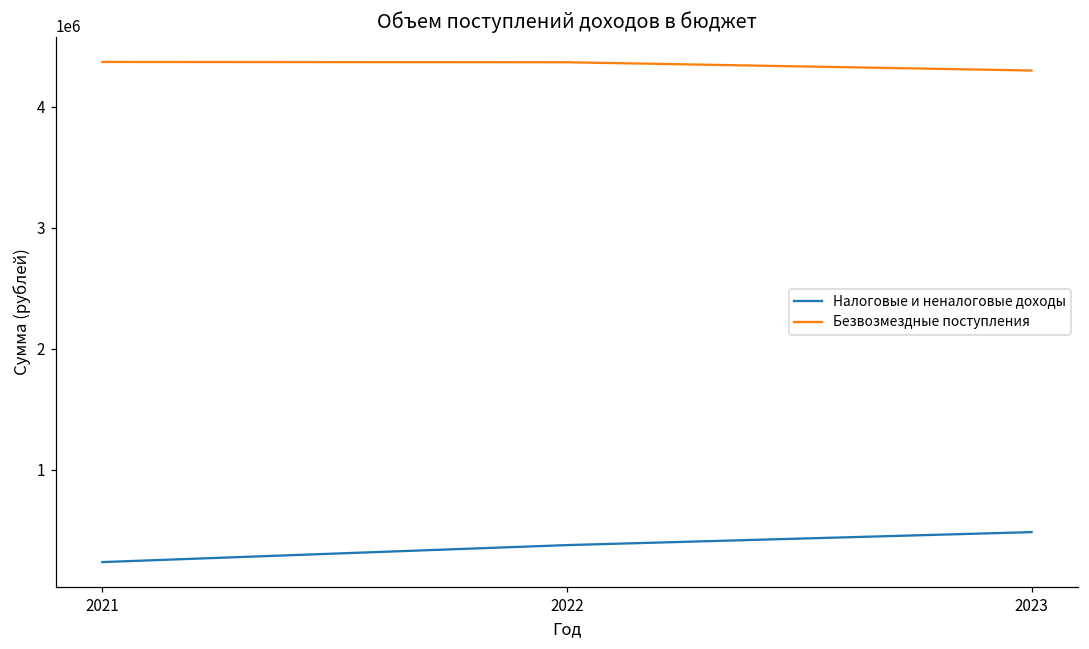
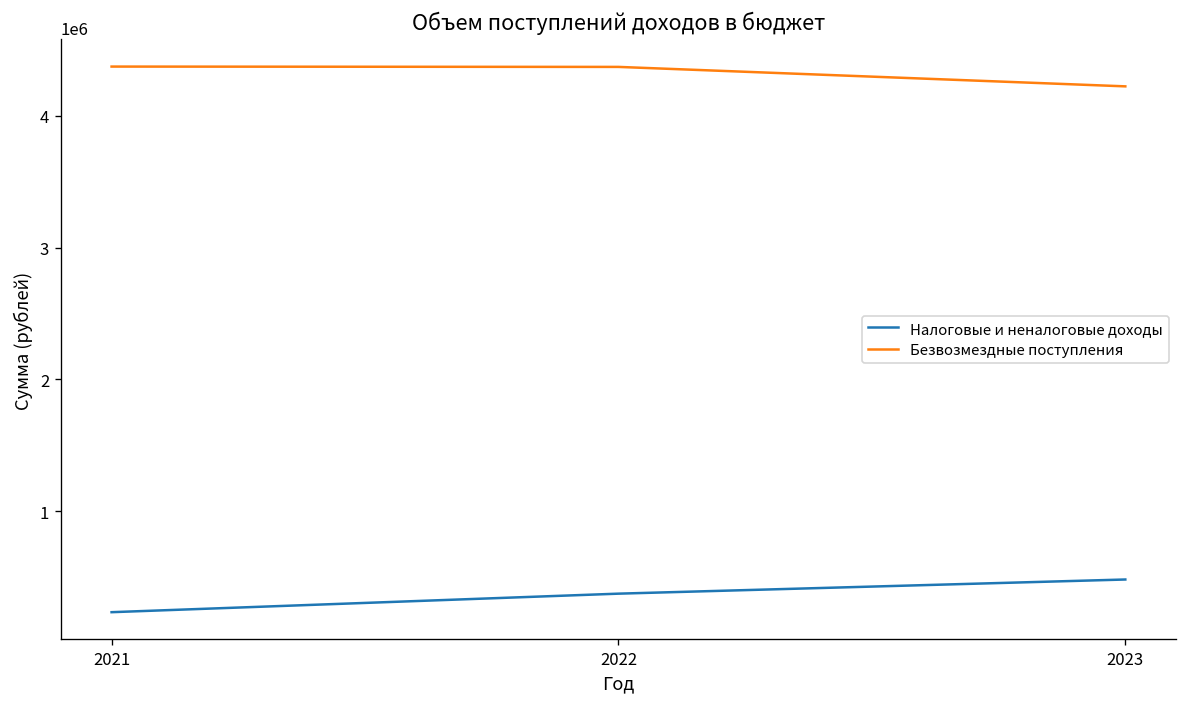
Безвозмездные поступления, 2023: 4300000 -> 4220000
